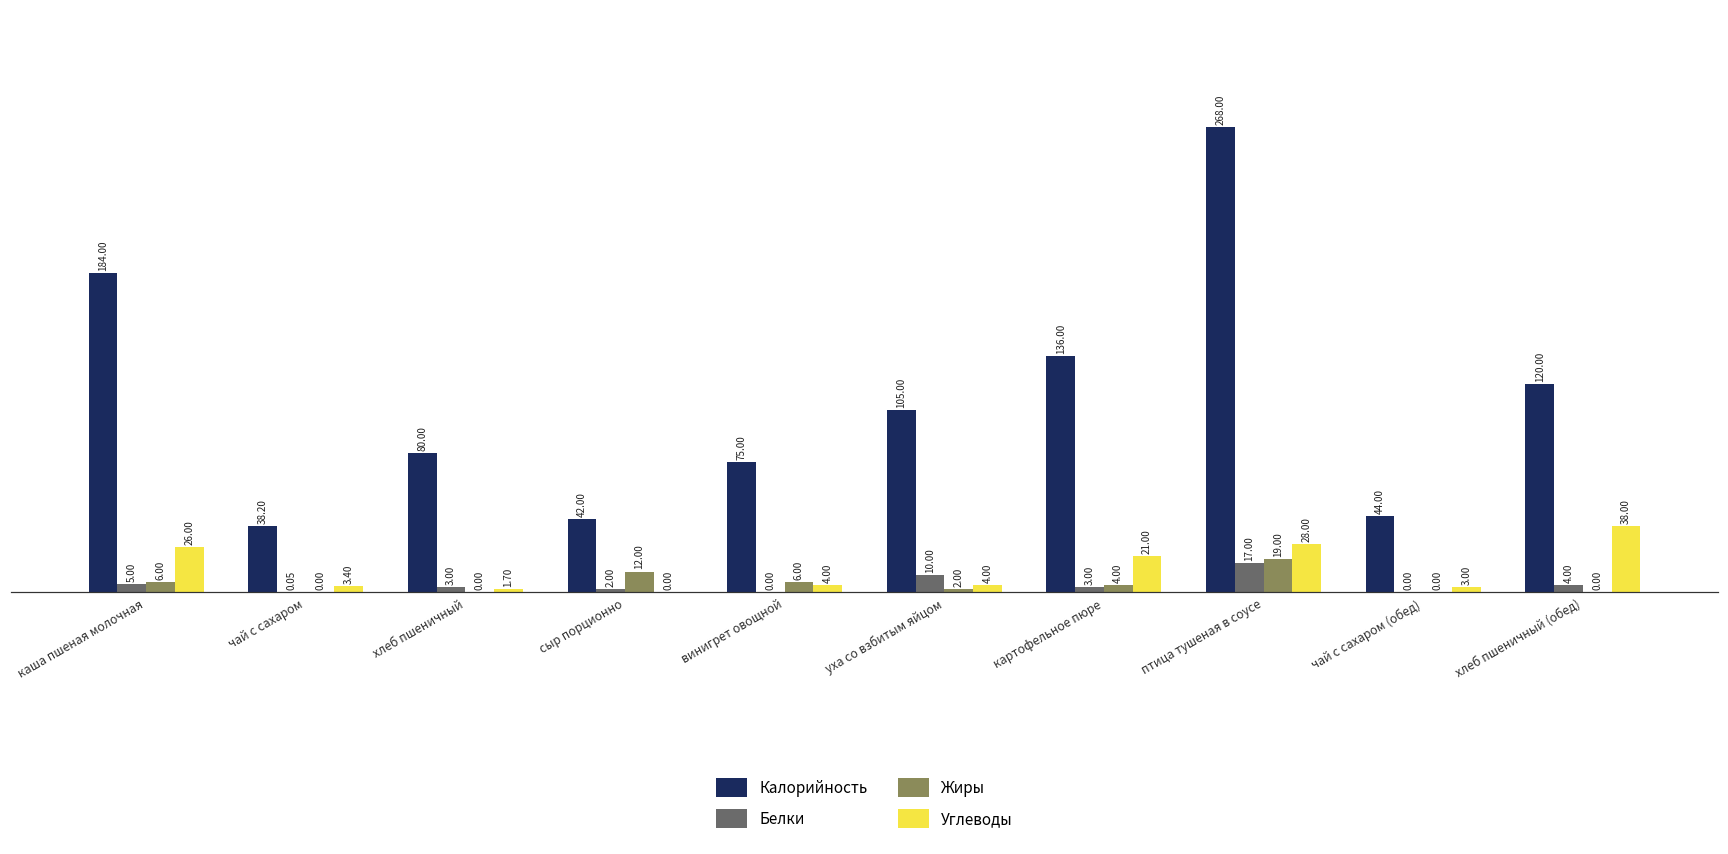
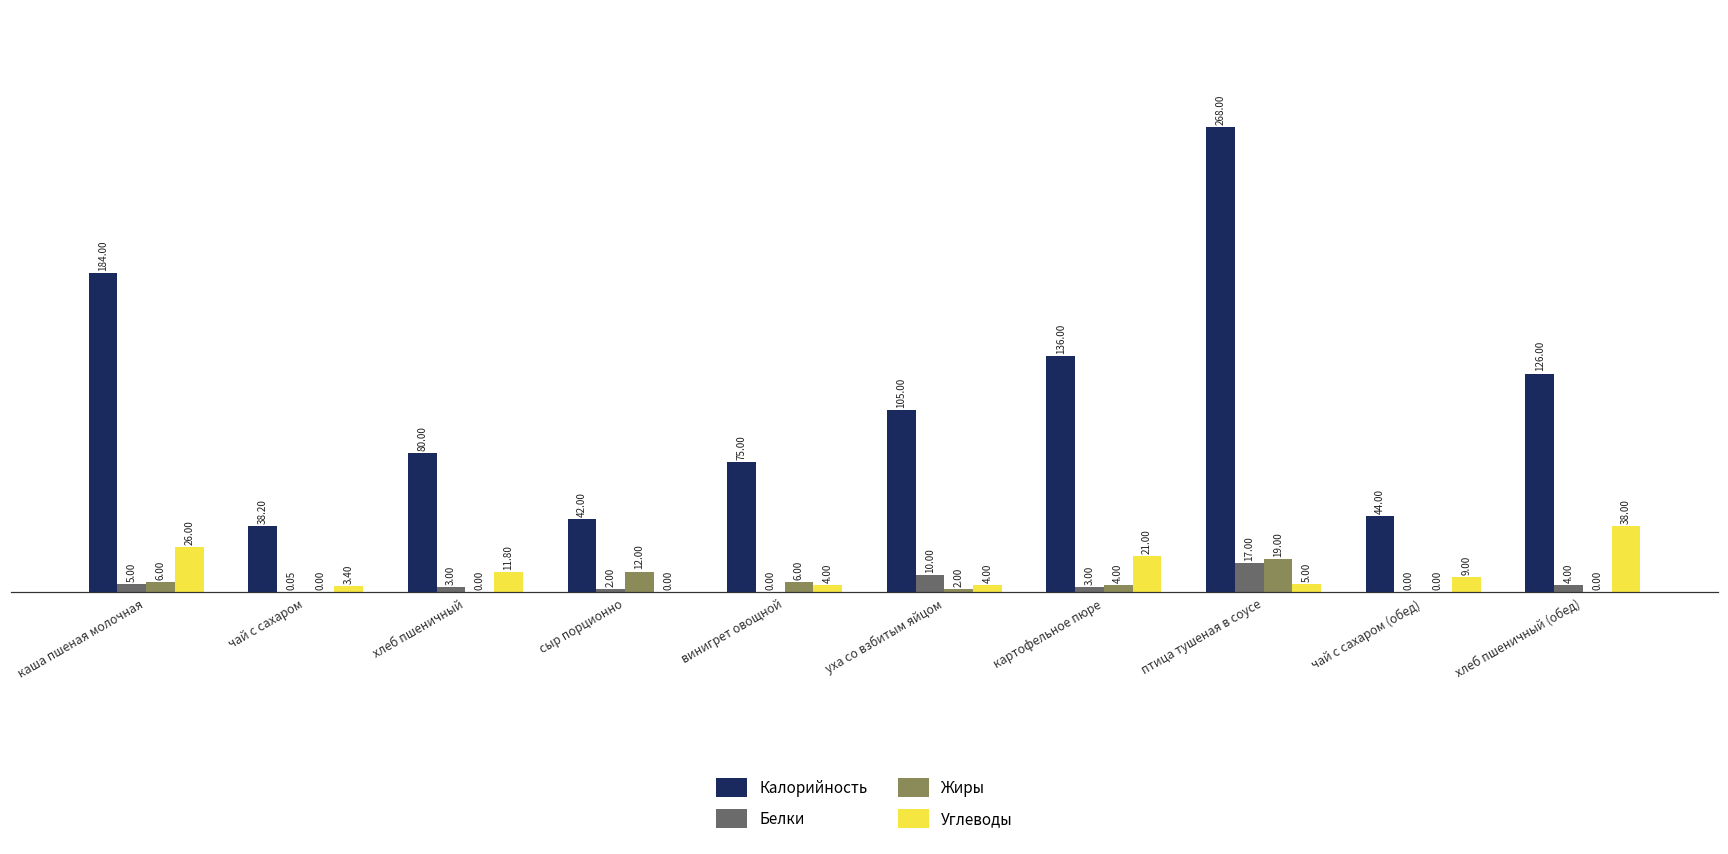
Углеводы, хлеб пшеничный: 1.70 -> 11.80
Углеводы, птица тушеная в соусе: 28.00 -> 5.00
Углеводы, чай с сахаром (обед): 3.00 -> 9.00
Калорийность, хлеб пшеничный (обед): 120.00 -> 126.00
